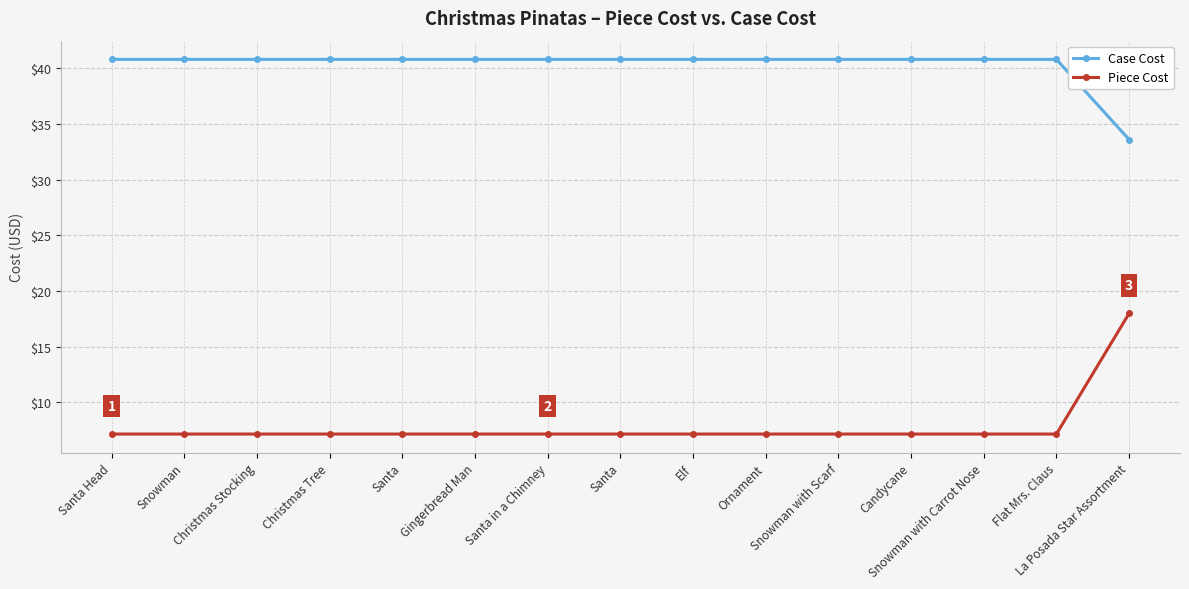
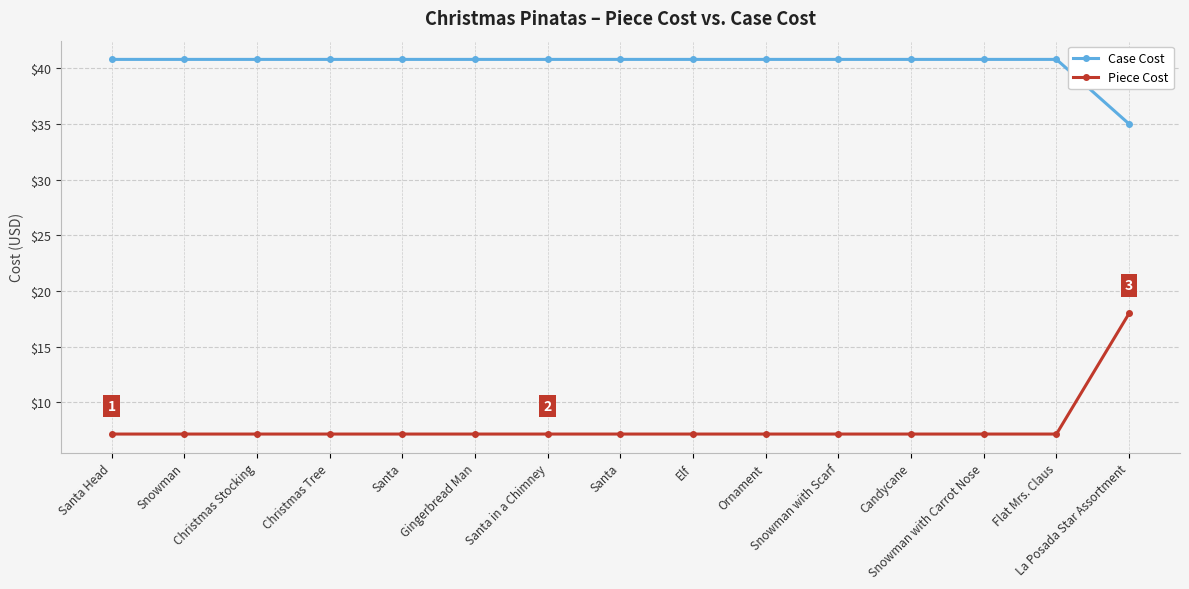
Case Cost, La Posada Star Assortment: $33.6 -> $35.0
